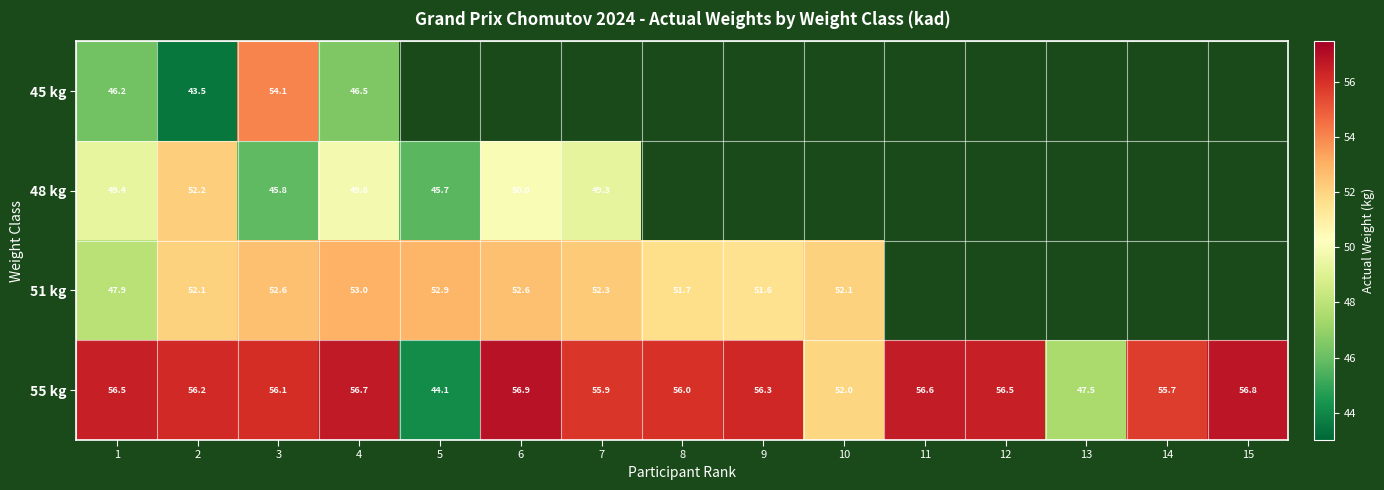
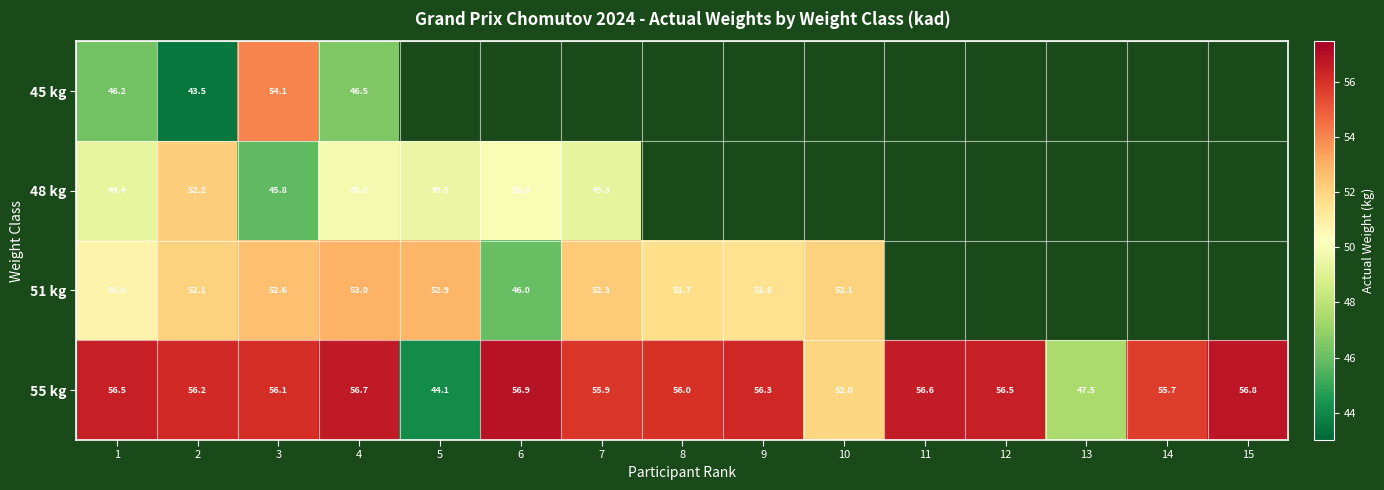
48 kg, 5: 45.7 -> 49.5
51 kg, 1: 47.9 -> 50.8
51 kg, 6: 52.6 -> 46.0
